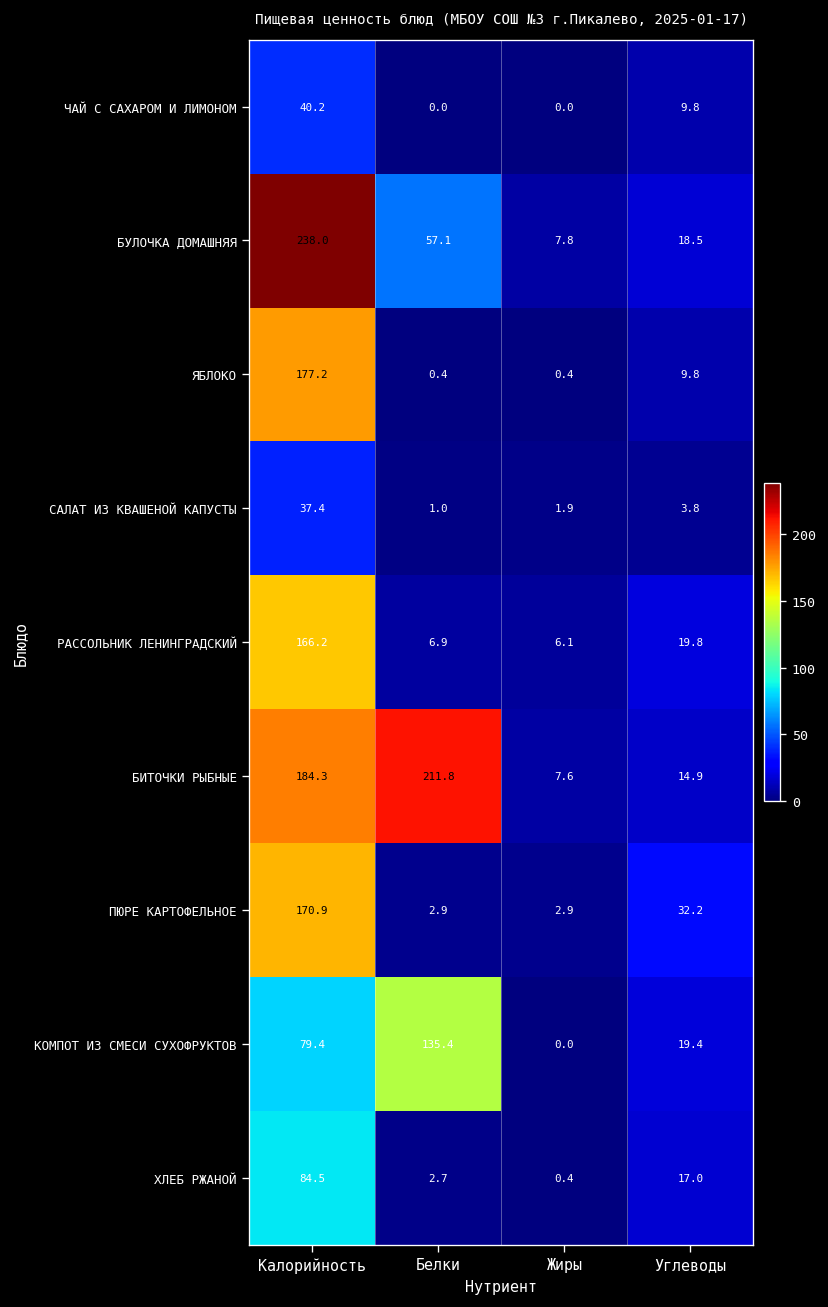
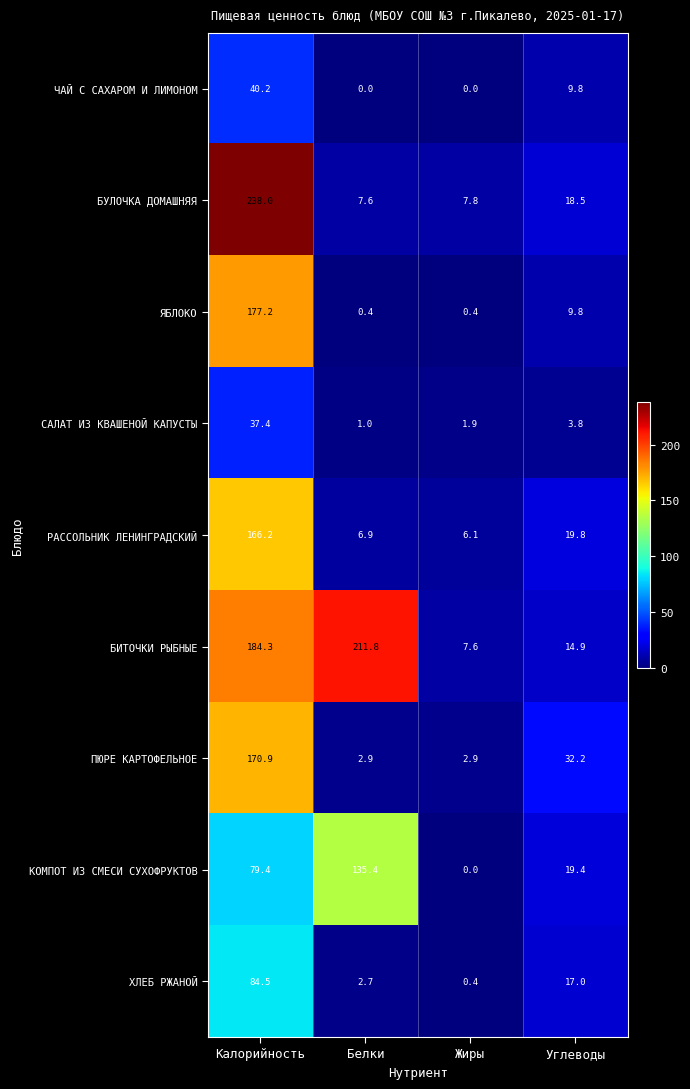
БУЛОЧКА ДОМАШНЯЯ, Белки: 57.1 -> 7.6
